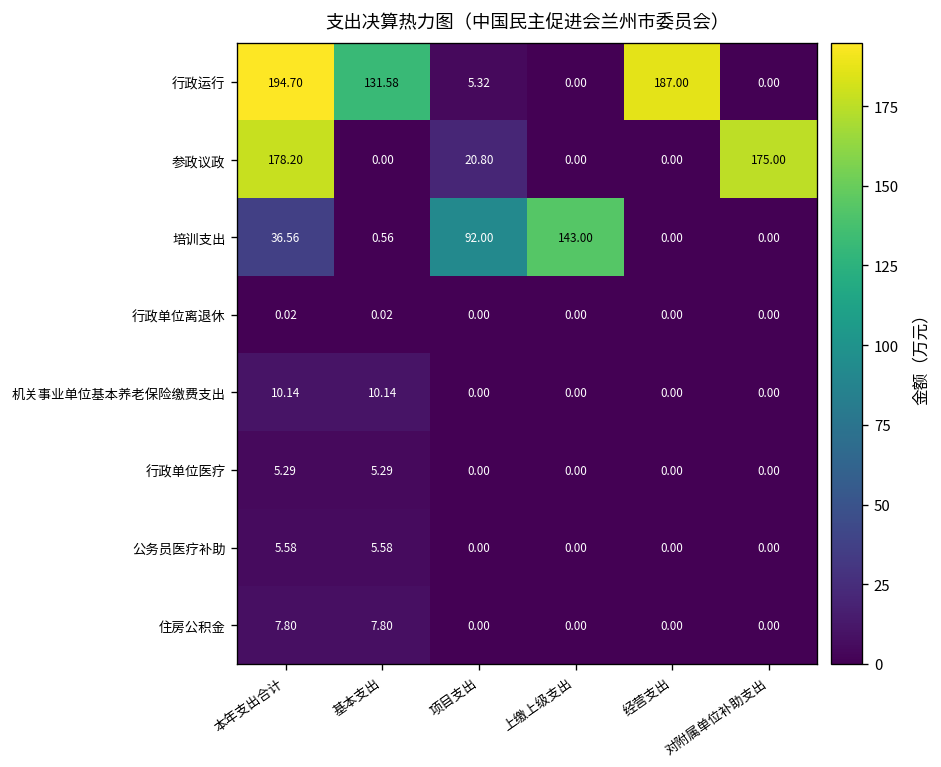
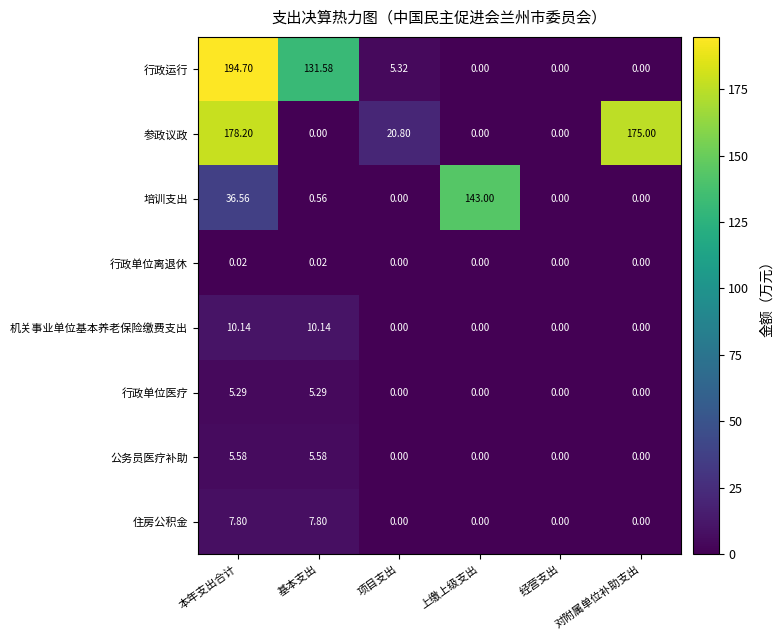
行政运行, 经营支出: 187.00 -> 0.00
培训支出, 项目支出: 92.00 -> 0.00
